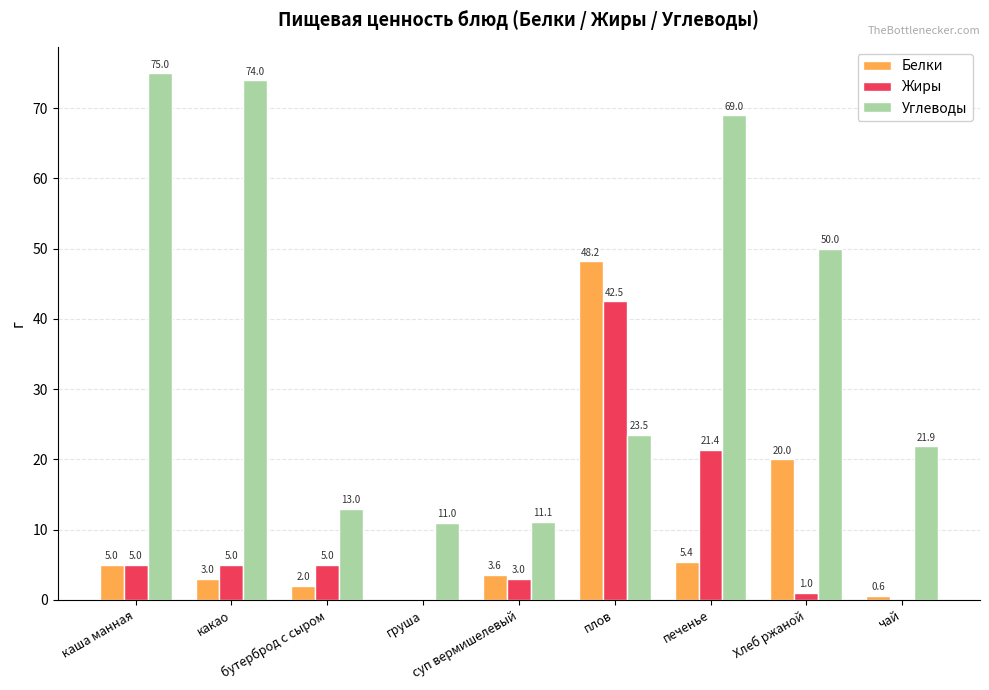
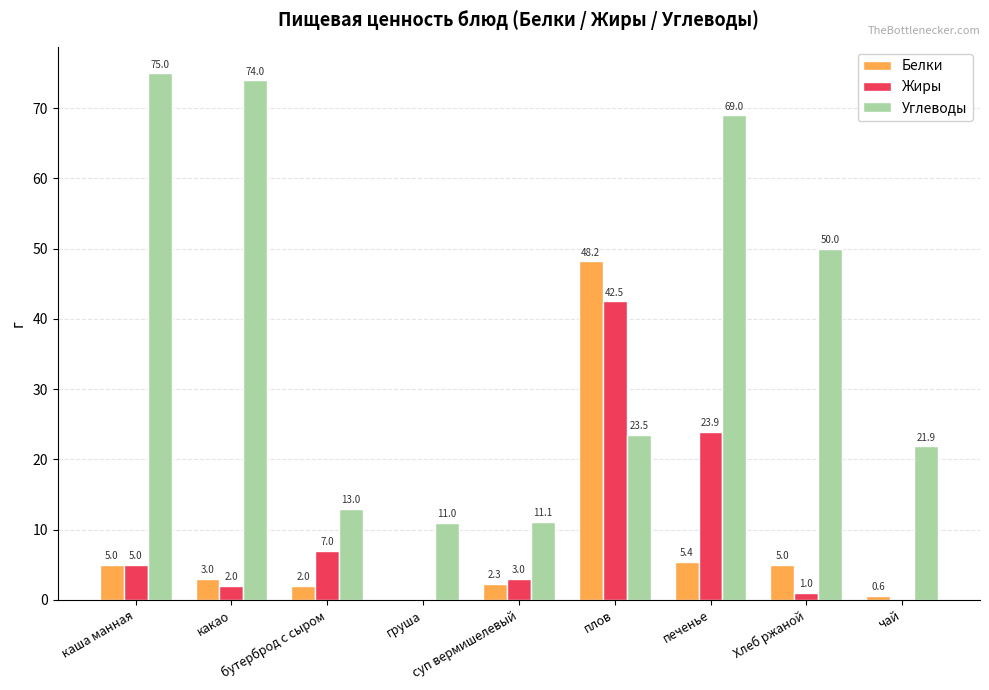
Жиры, какао: 5.0 -> 2.0
Жиры, бутерброд с сыром: 5.0 -> 7.0
Белки, суп вермишелевый: 3.6 -> 2.3
Жиры, печенье: 21.4 -> 23.9
Белки, Хлеб ржаной: 20.0 -> 5.0
